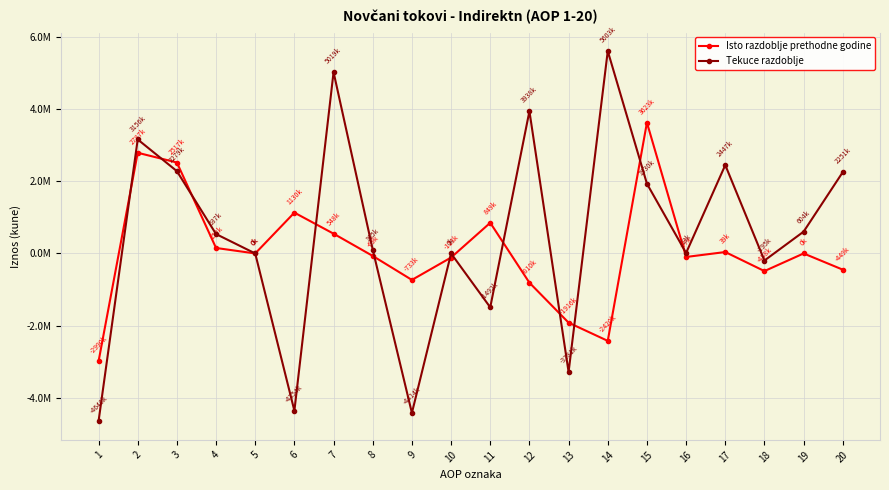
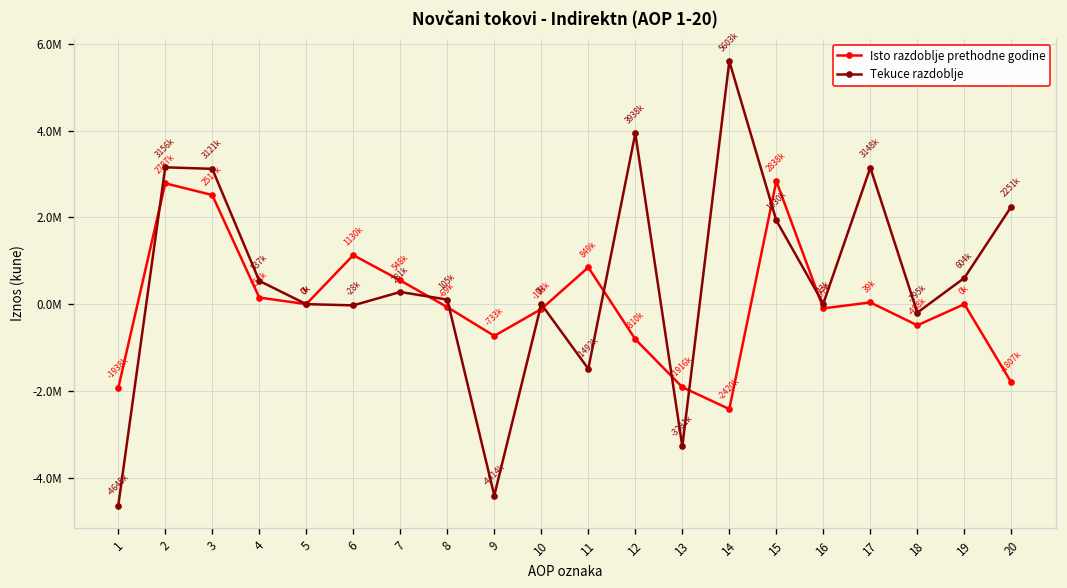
Isto razdoblje prethodne godine, 1: -2990k -> -1938k
Tekuce razdoblje, 3: 2279k -> 3121k
Tekuce razdoblje, 6: -4354k -> -28k
Tekuce razdoblje, 7: 5019k -> 281k
Isto razdoblje prethodne godine, 15: 3623k -> 2838k
Tekuce razdoblje, 17: 2447k -> 3148k
Isto razdoblje prethodne godine, 20: -449k -> -1807k
